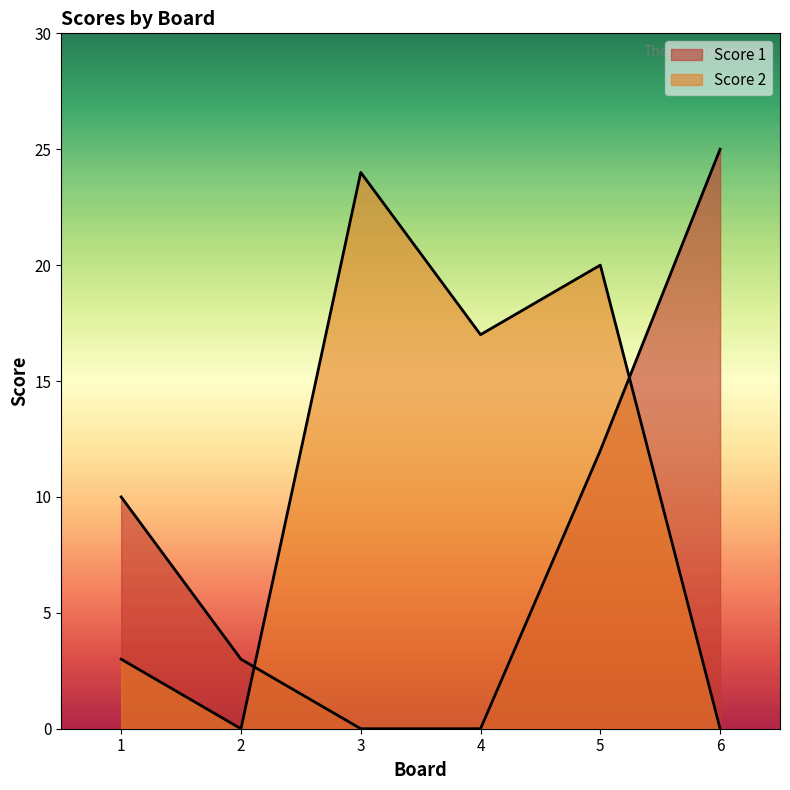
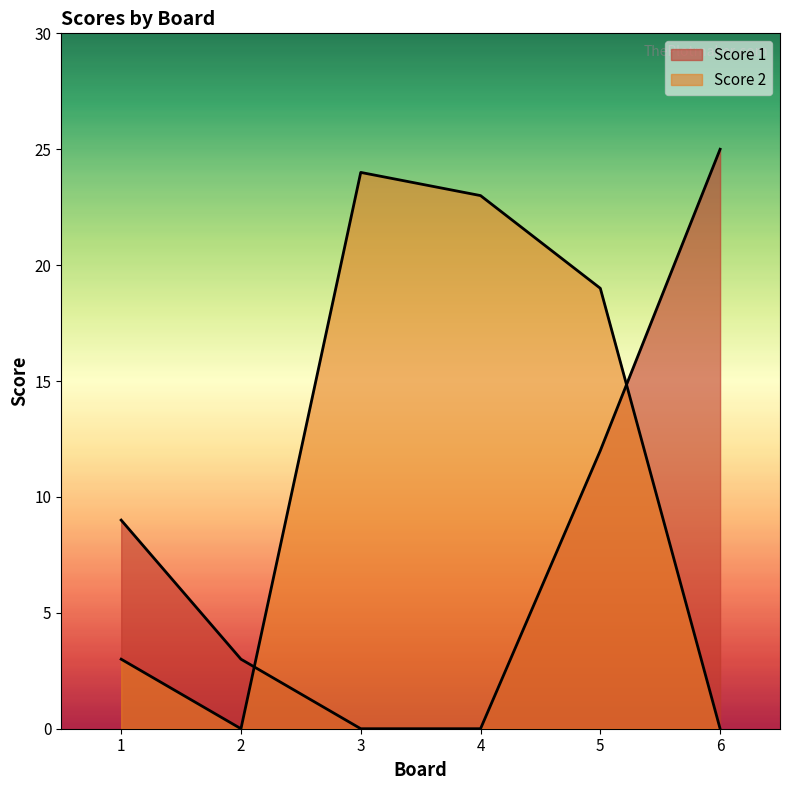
Score 1, 1: 10 -> 9
Score 2, 4: 17 -> 23
Score 2, 5: 20 -> 19
